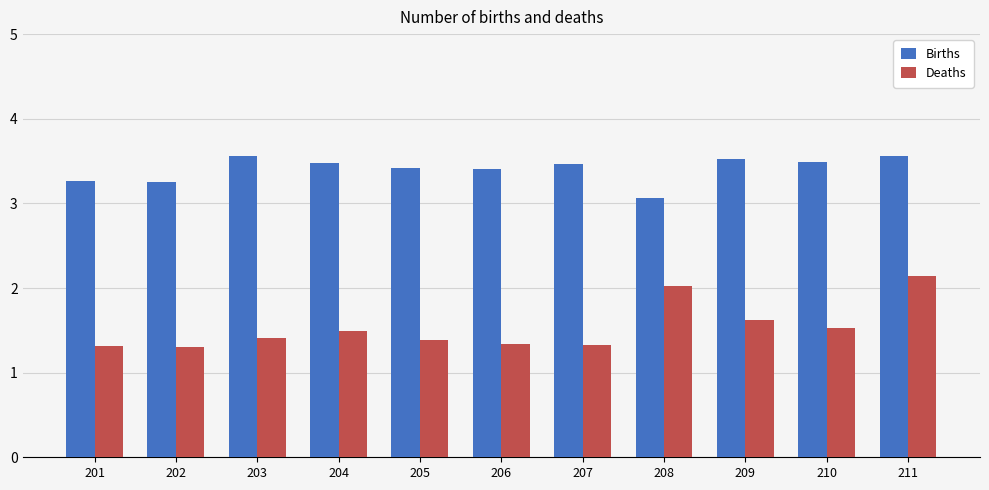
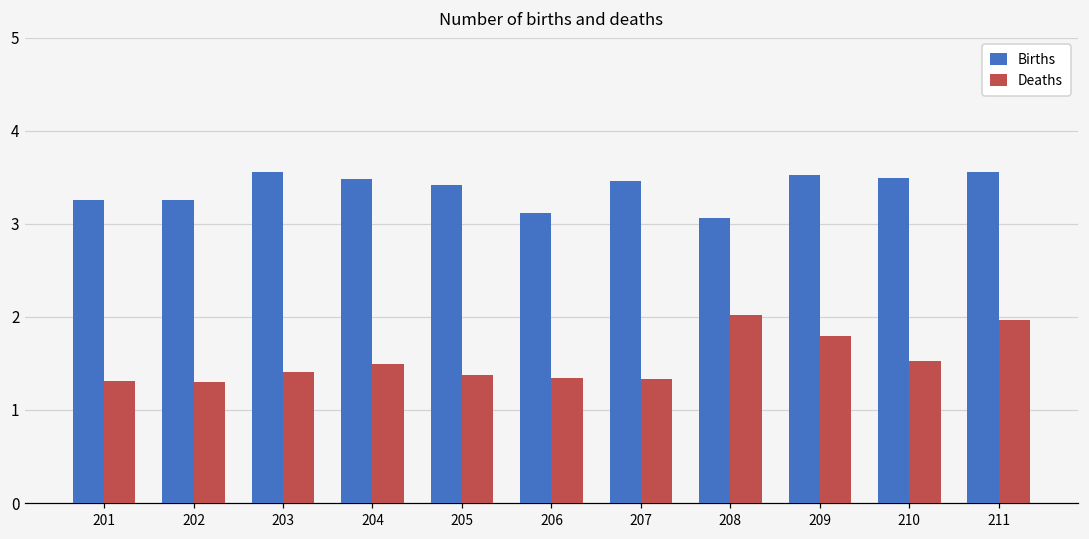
Births, 206: 3.4 -> 3.1
Deaths, 209: 1.6 -> 1.8
Deaths, 211: 2.1 -> 2.0
